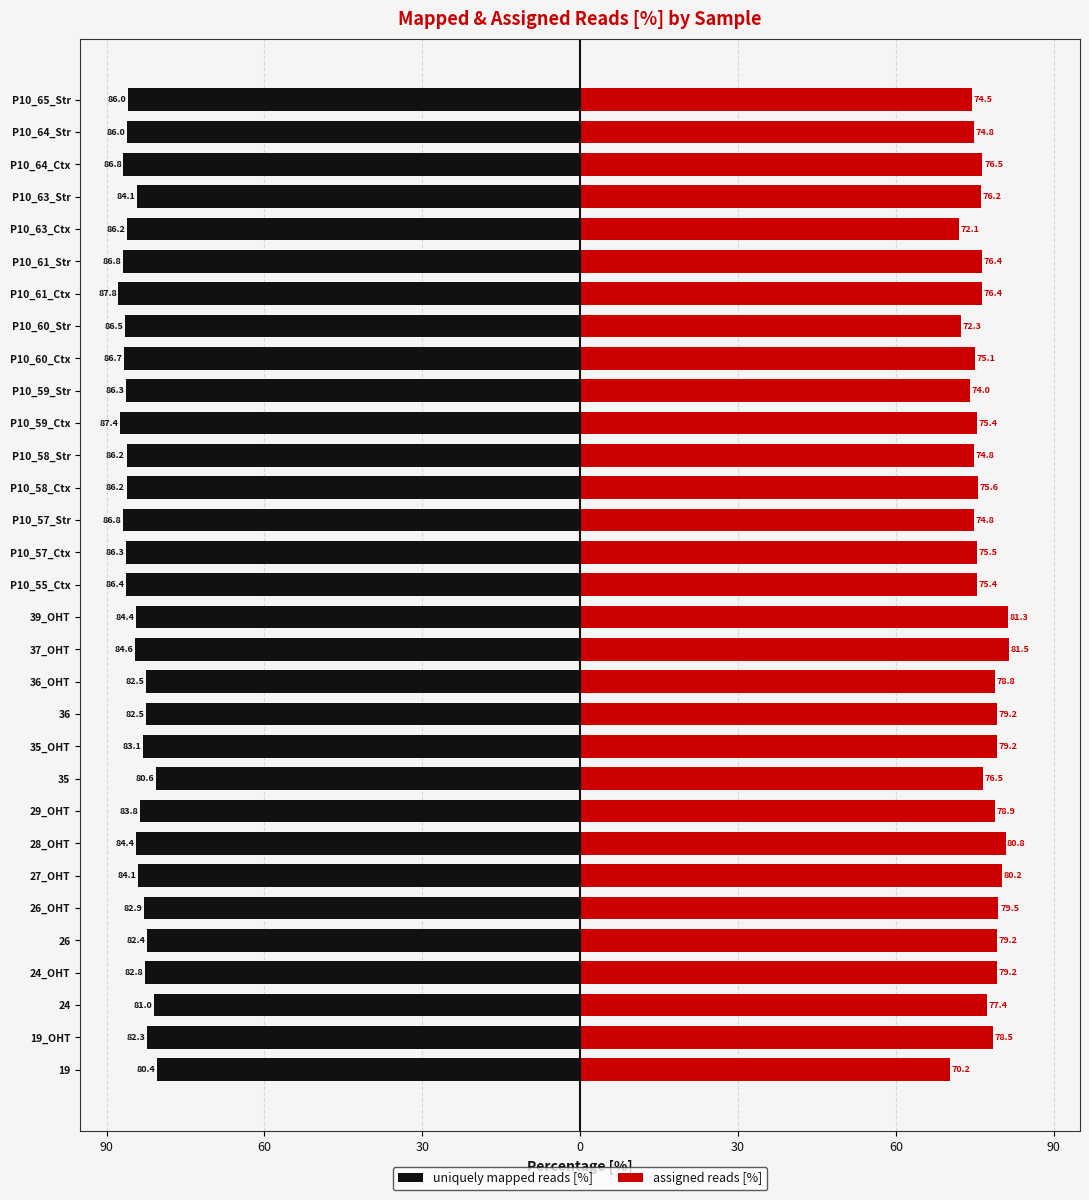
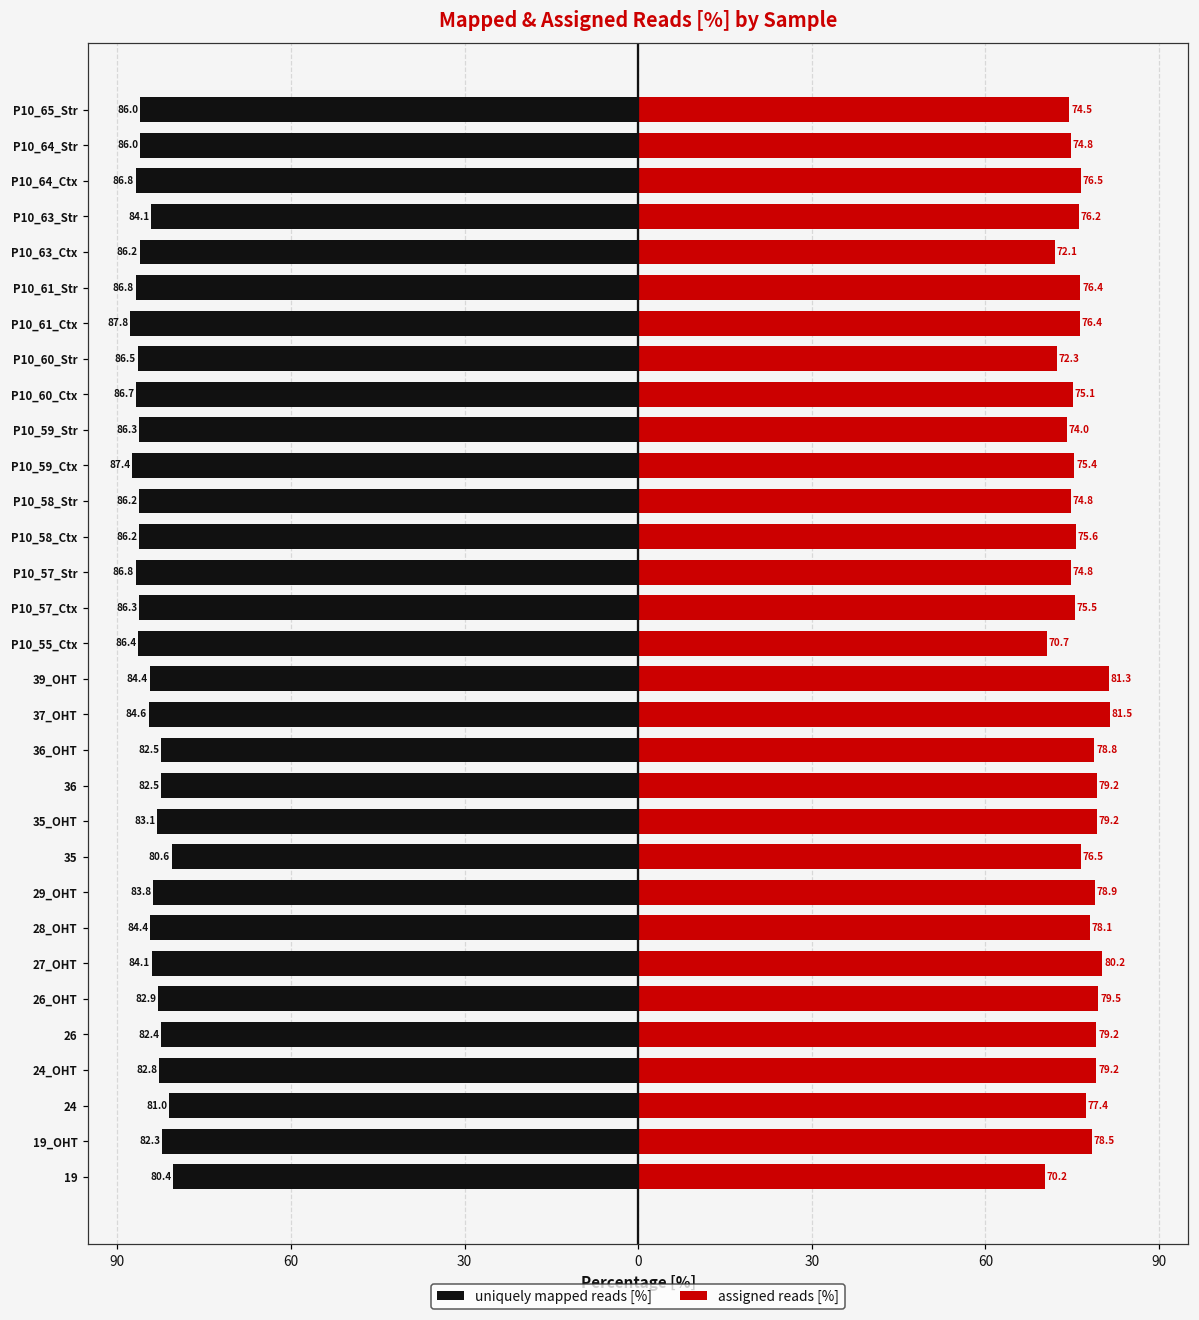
assigned reads [%], P10_55_Ctx: 75.4 -> 70.7
assigned reads [%], 28_OHT: 80.8 -> 78.1
